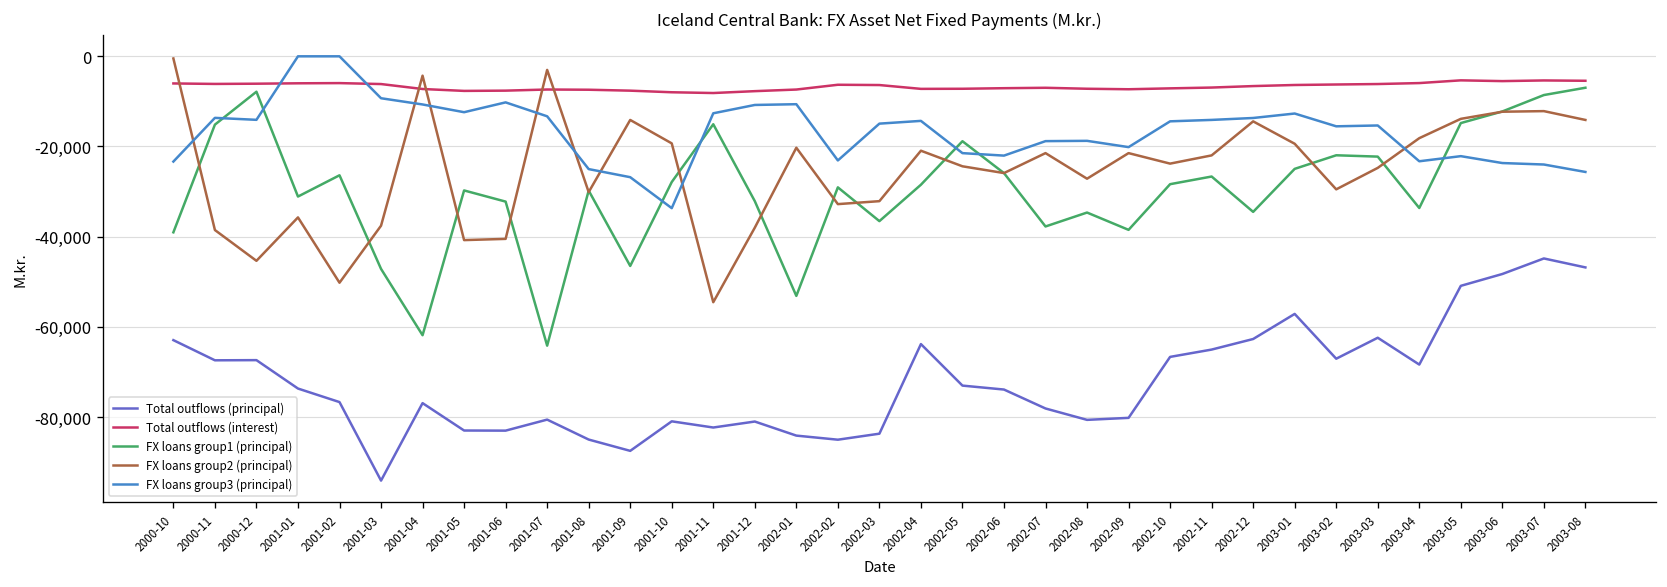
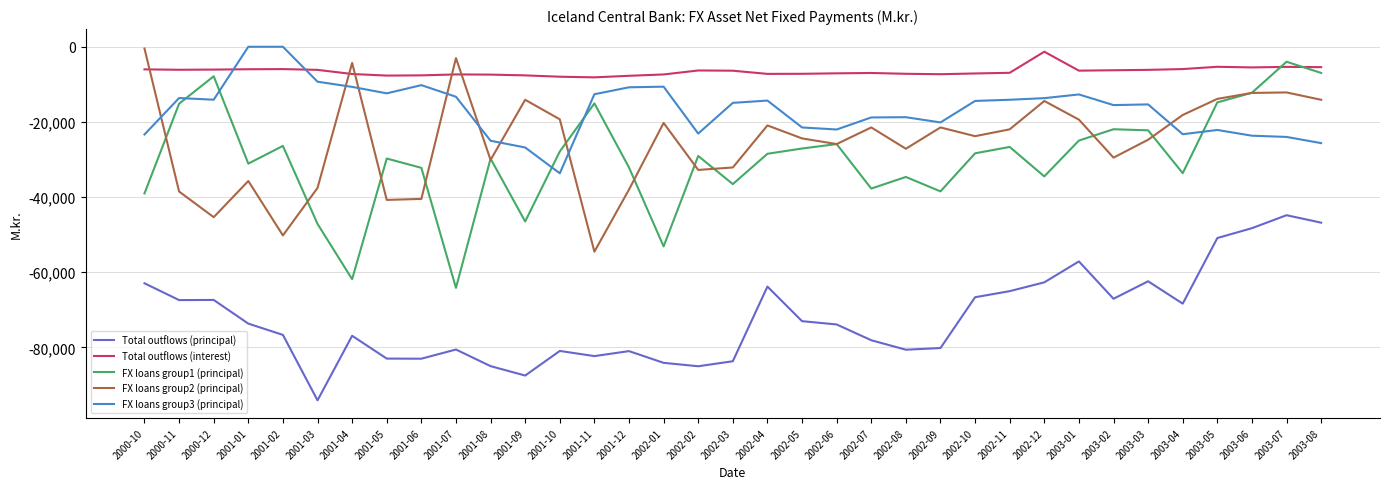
FX loans group1 (principal), 2002-05: -19,000 -> -27,000
Total outflows (interest), 2002-12: -7,000 -> -1,000
FX loans group1 (principal), 2003-07: -9,000 -> -4,000
